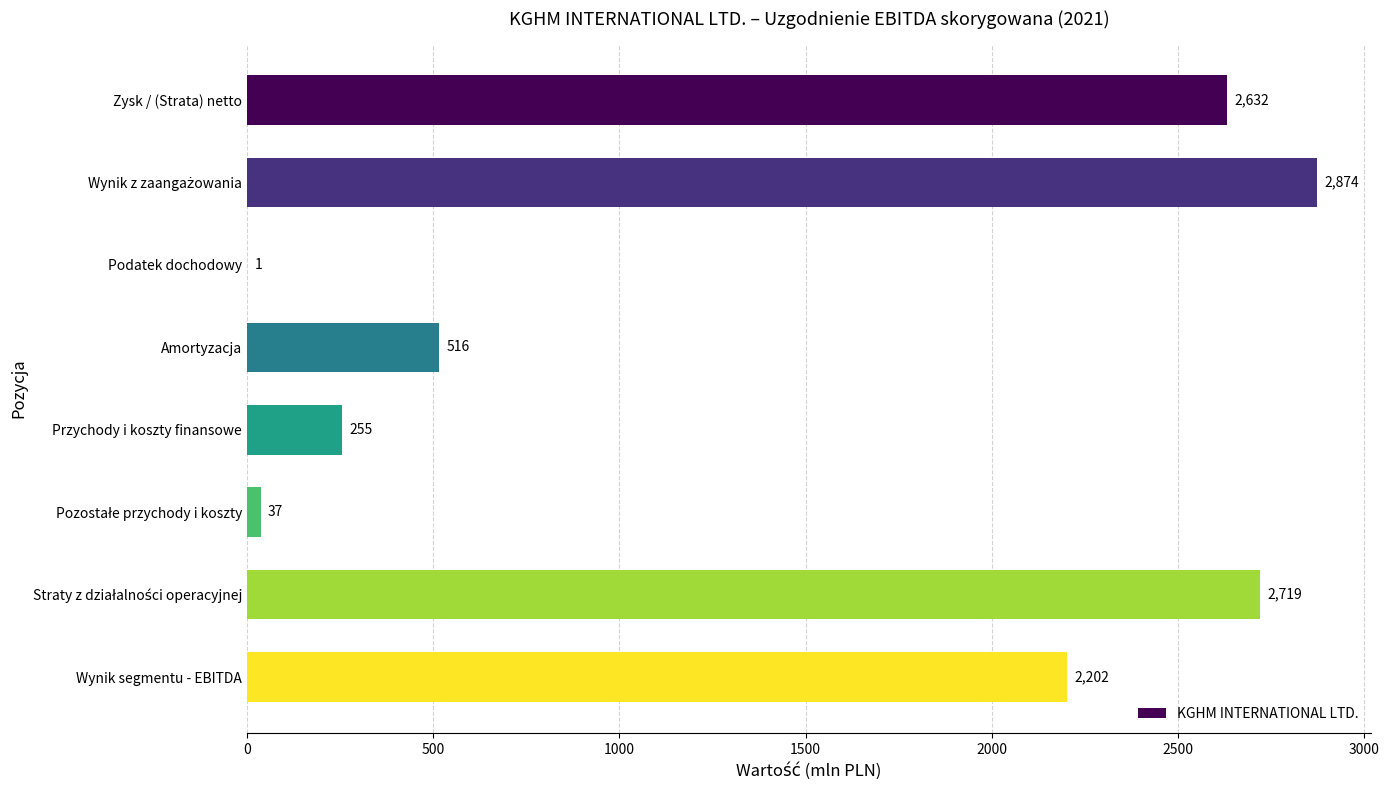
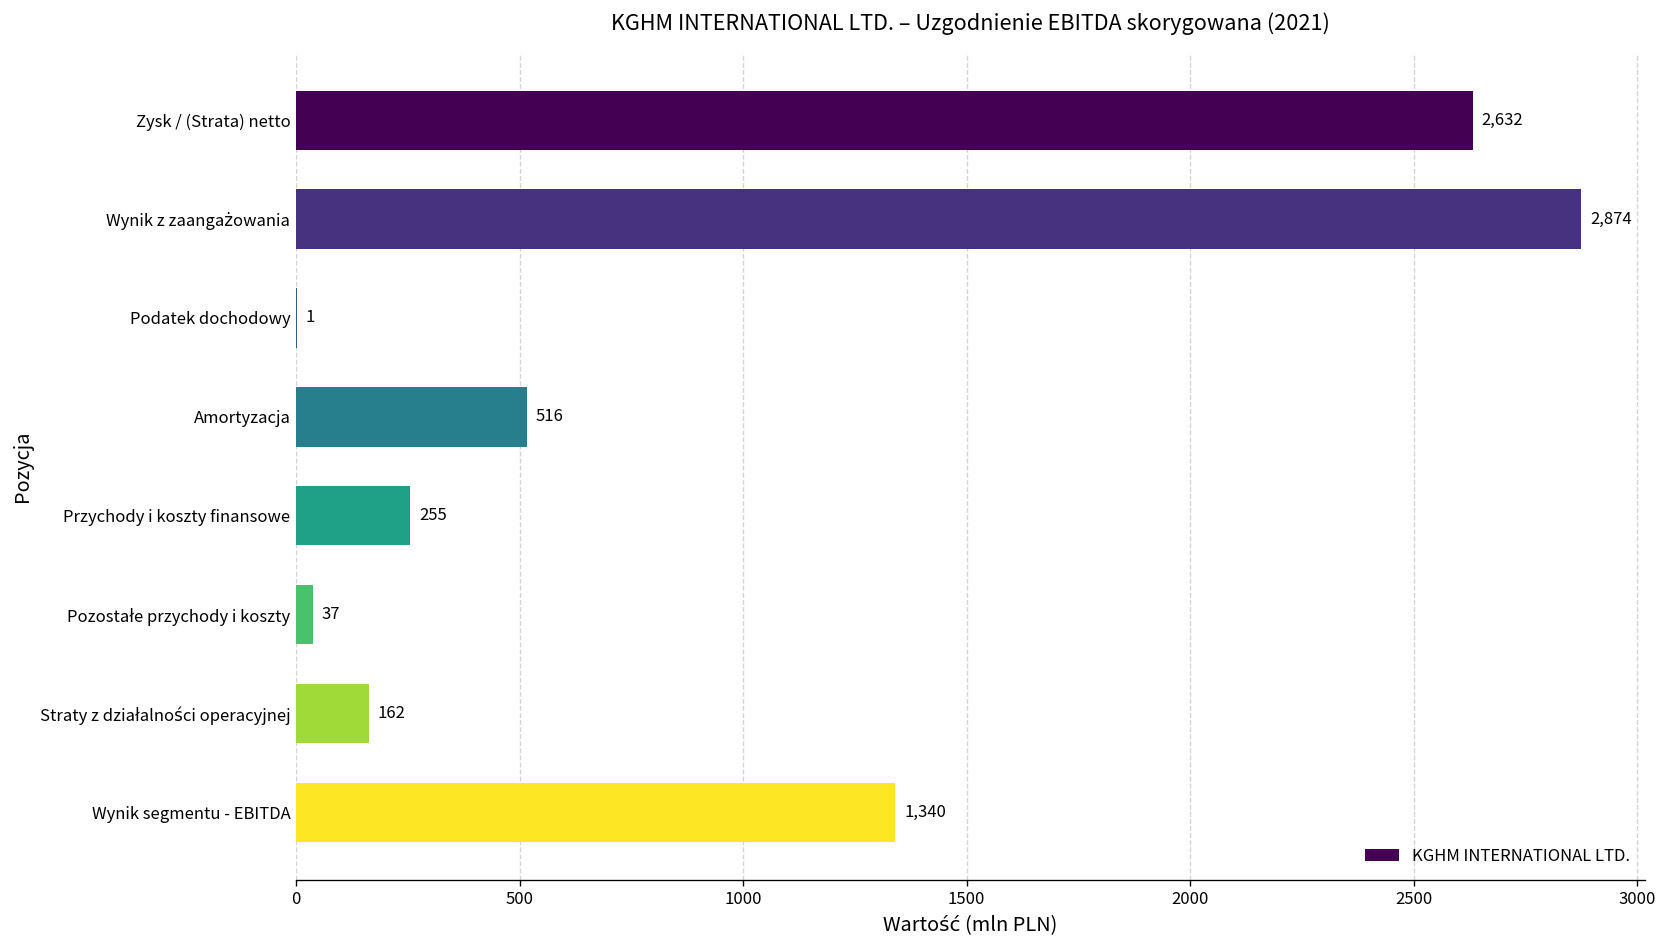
Straty z działalności operacyjnej: 2,719 -> 162
Wynik segmentu - EBITDA: 2,202 -> 1,340
